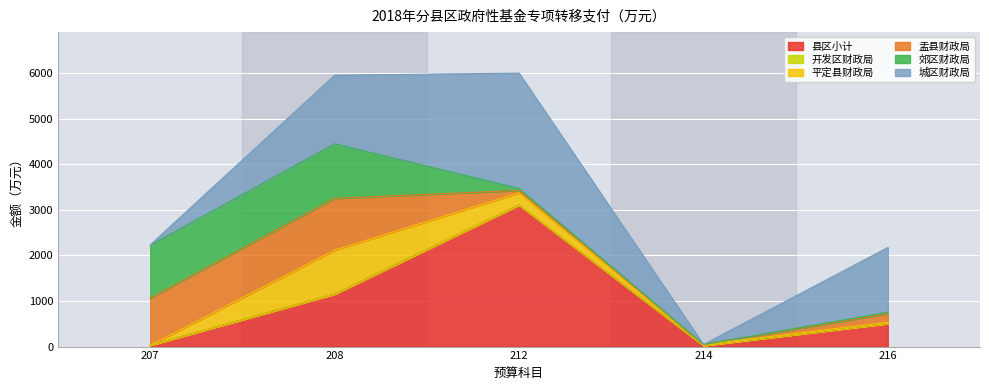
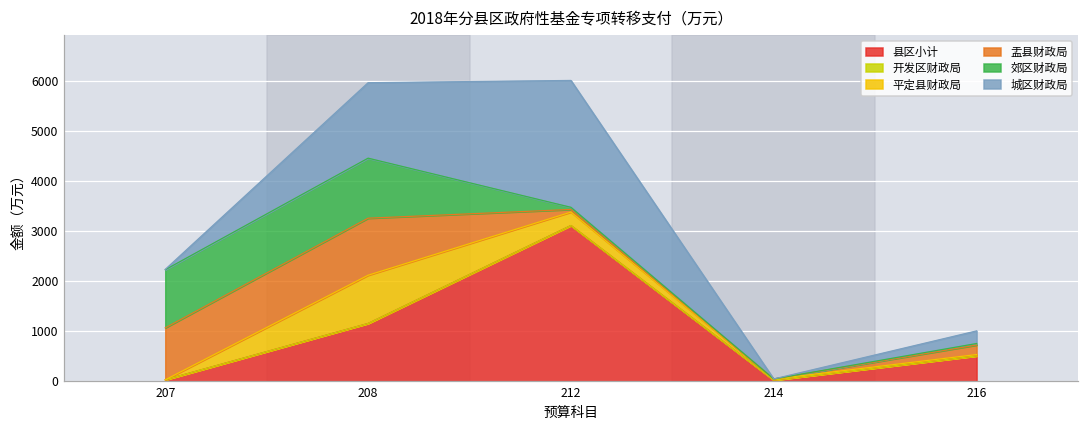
城区财政局, 216: 1400 -> 300
